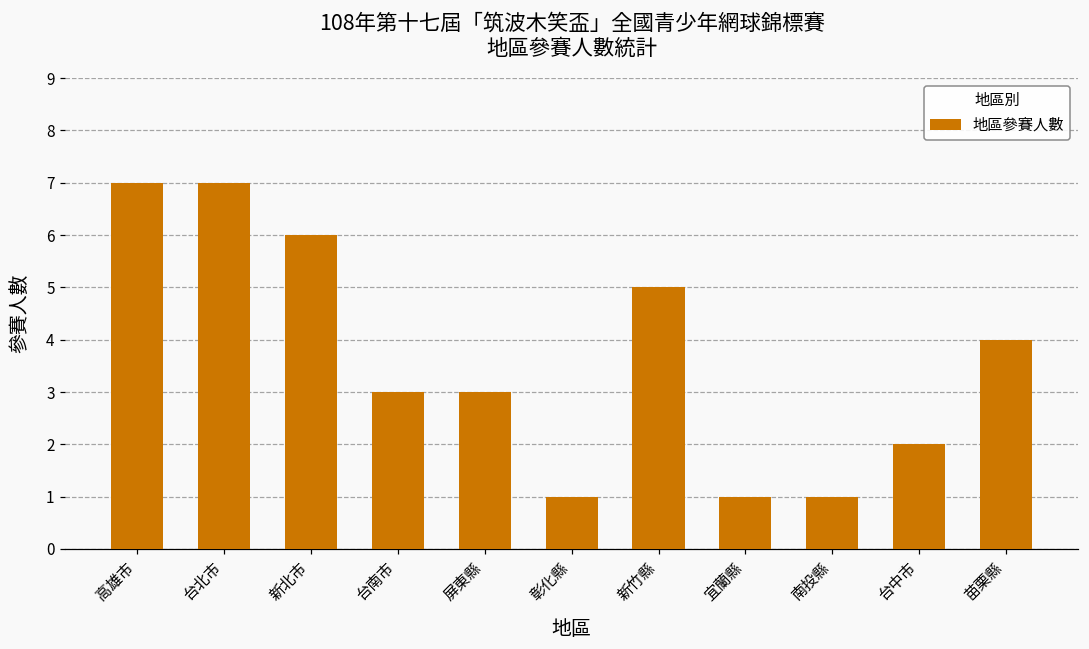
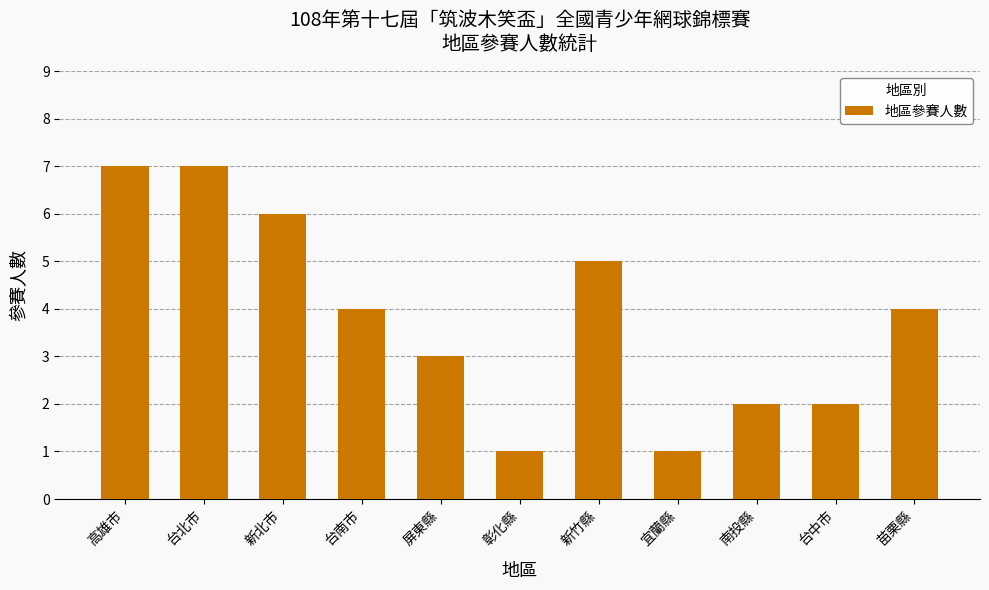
台南市: 3 -> 4
南投縣: 1 -> 2
